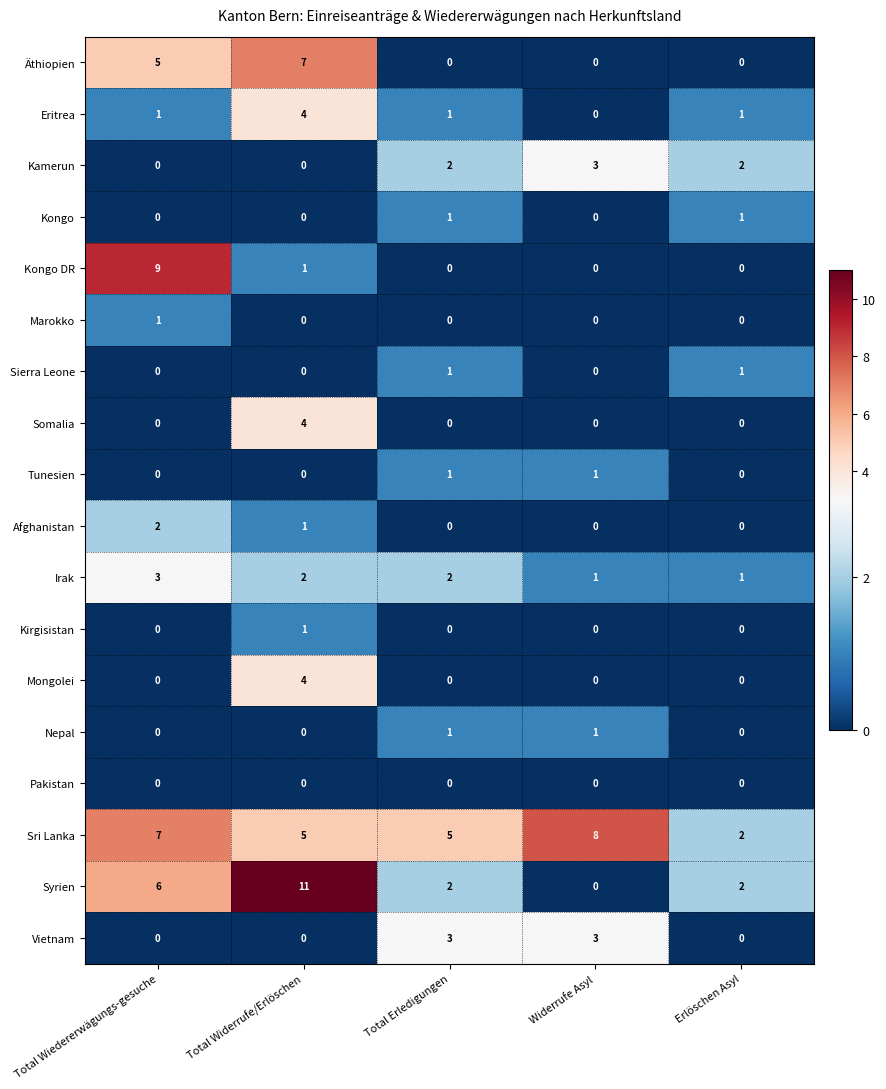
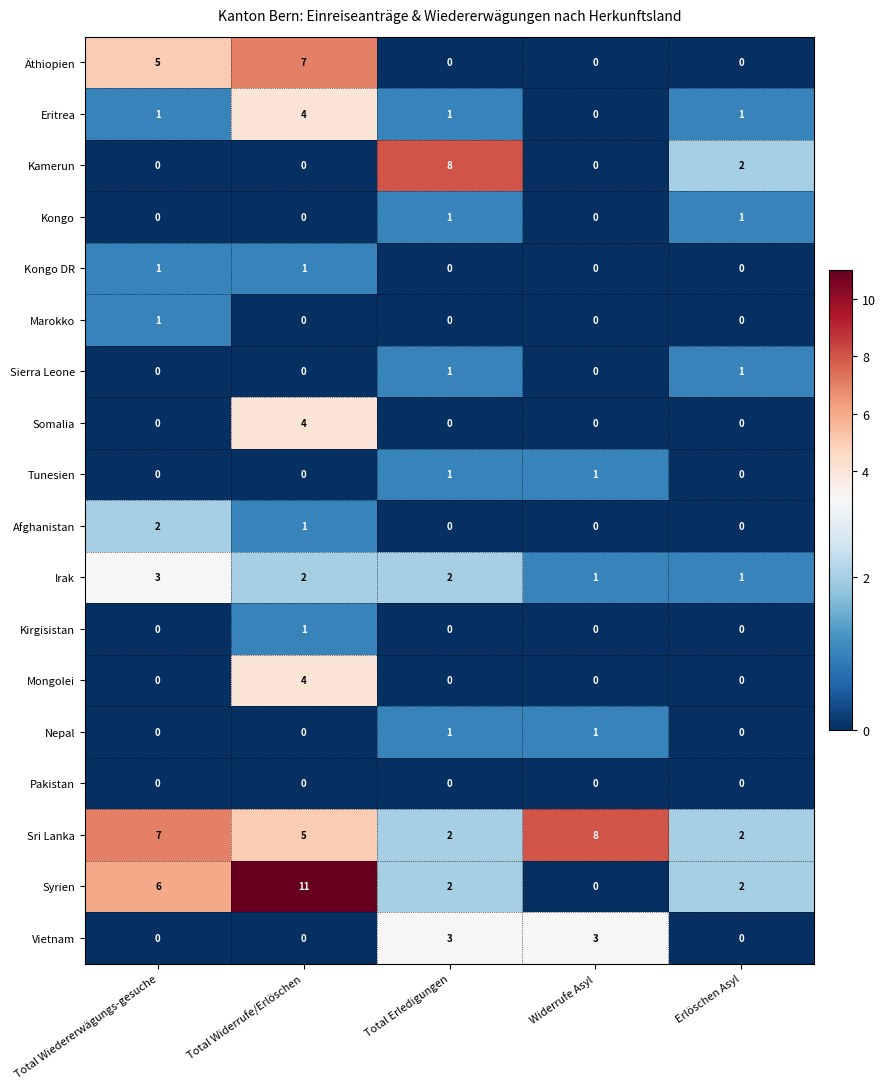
Kamerun, Total Erledigungen: 2 -> 8
Kamerun, Widerrufe Asyl: 3 -> 0
Kongo DR, Total Wiedererwägungs-gesuche: 9 -> 1
Sri Lanka, Total Erledigungen: 5 -> 2
